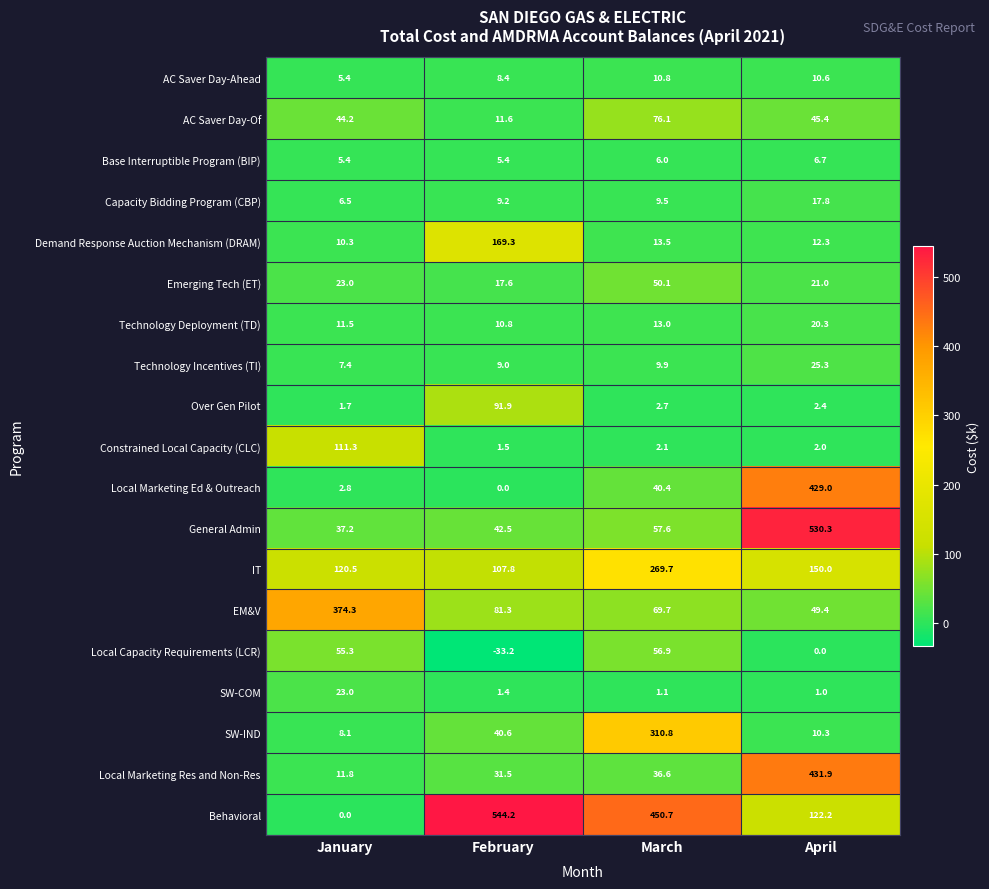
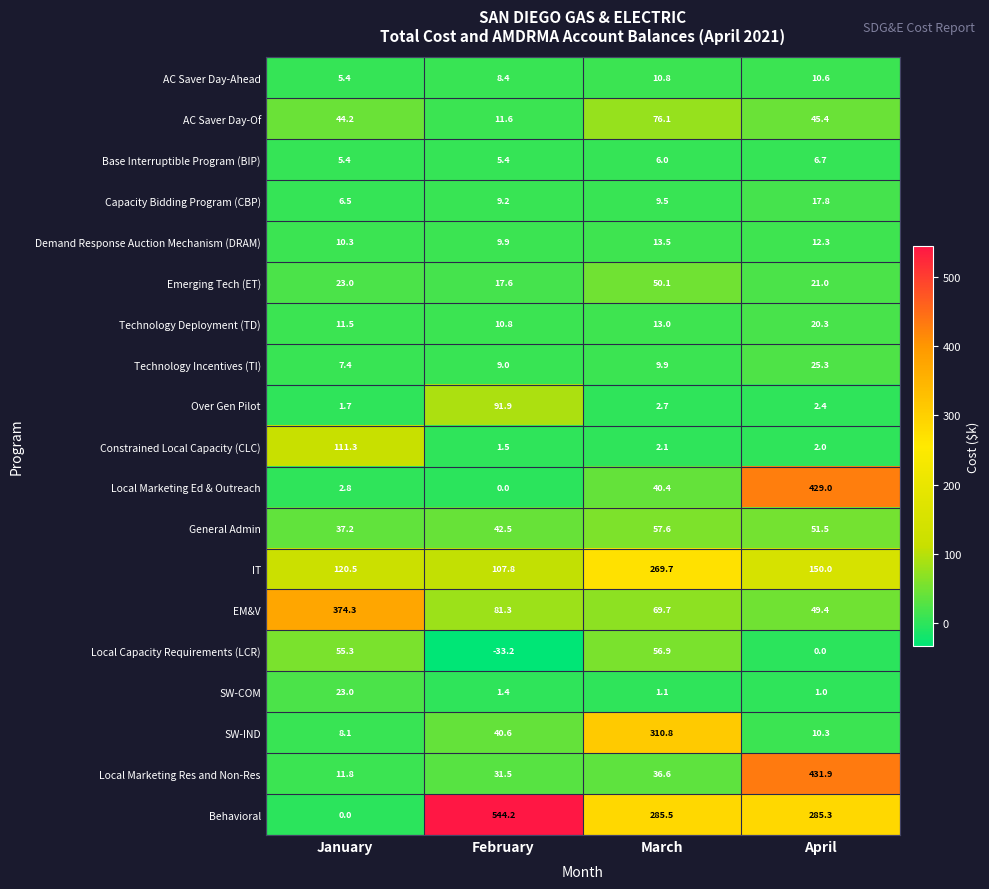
Demand Response Auction Mechanism (DRAM), February: 169.3 -> 9.9
General Admin, April: 530.3 -> 51.5
Behavioral, March: 450.7 -> 285.5
Behavioral, April: 122.2 -> 285.3
